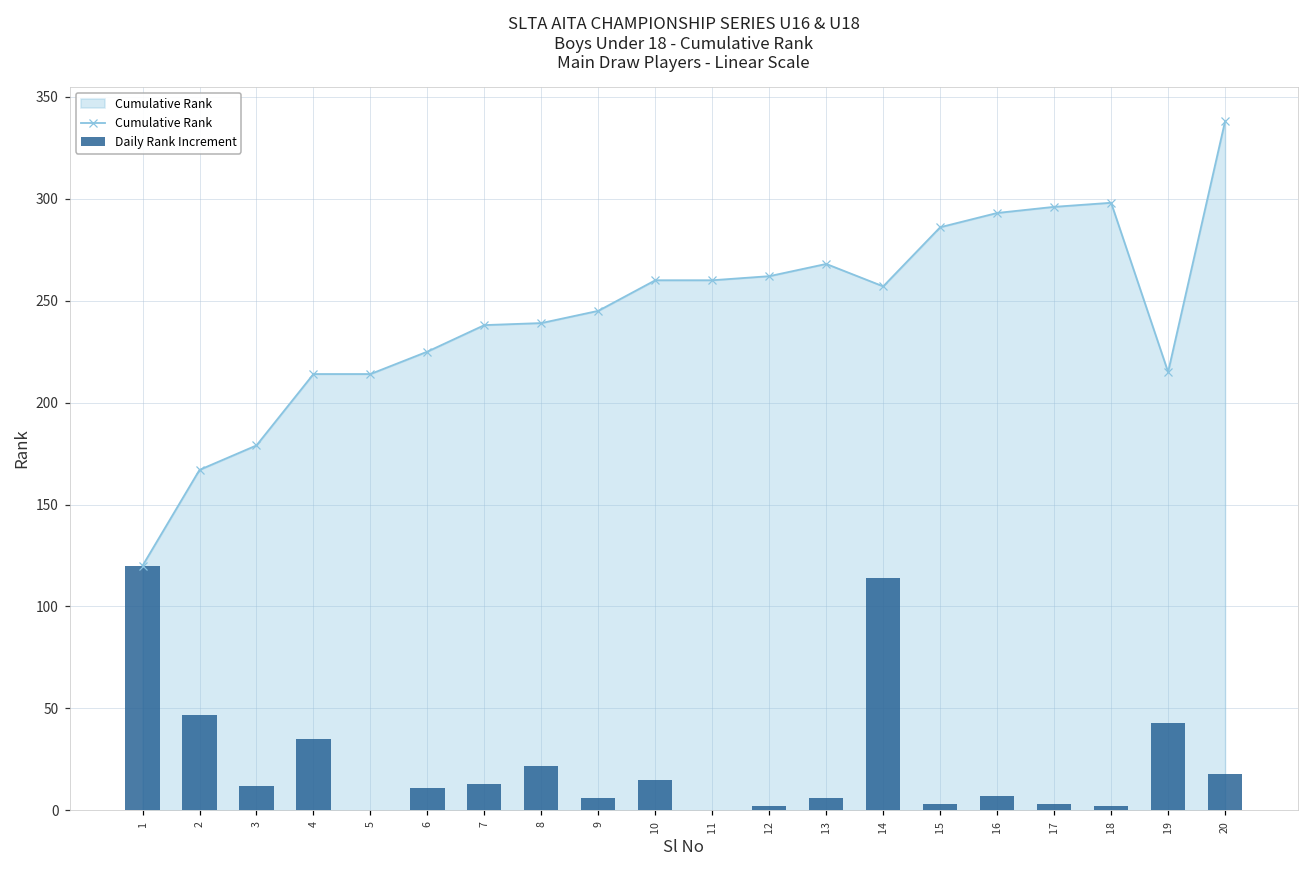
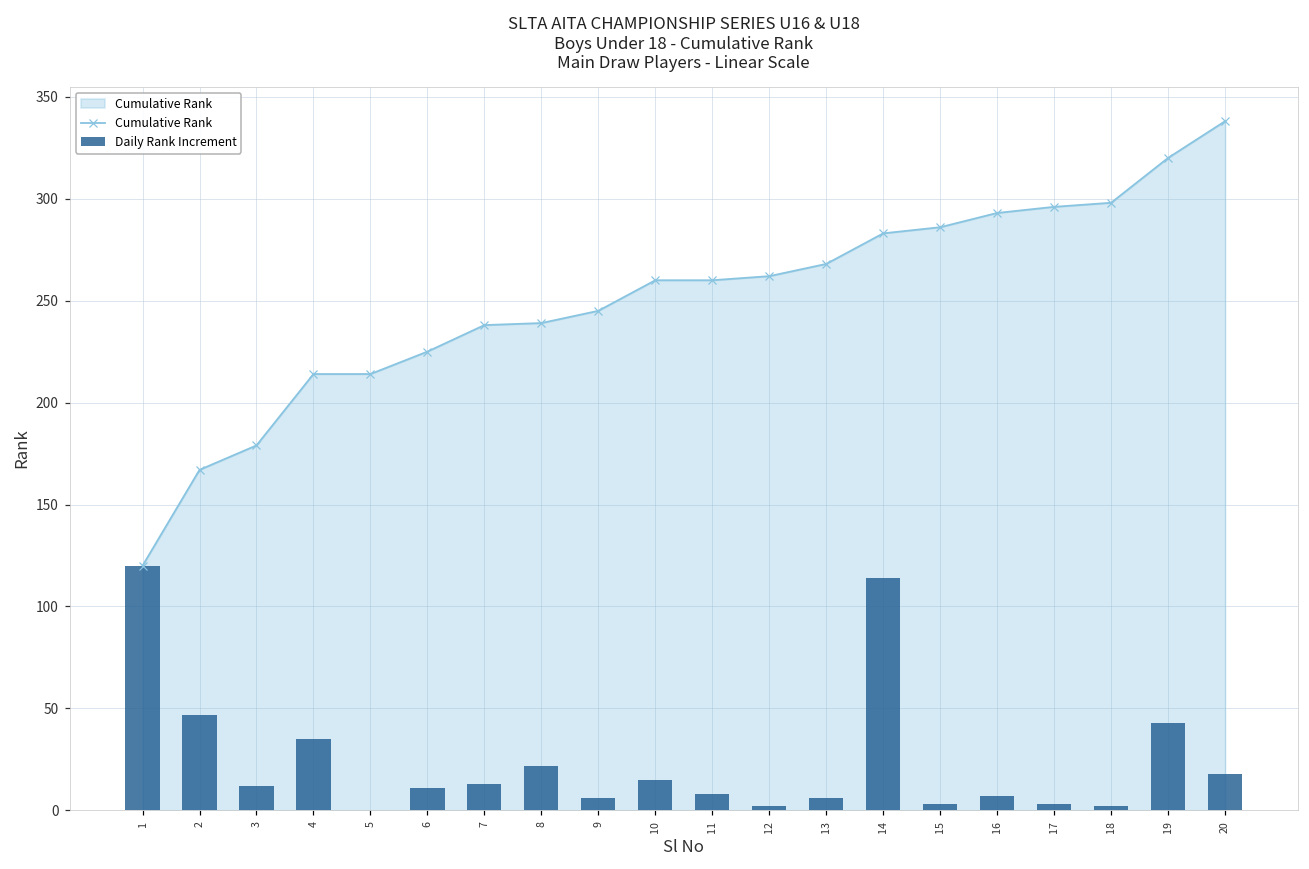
Daily Rank Increment, 11: 0 -> 8
Cumulative Rank, 14: 257 -> 283
Cumulative Rank, 19: 215 -> 320
